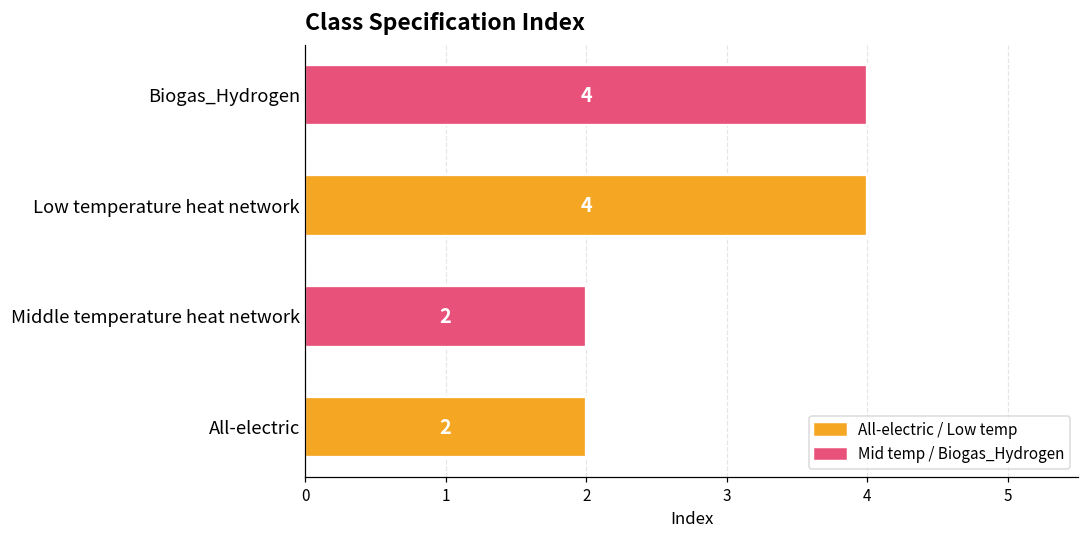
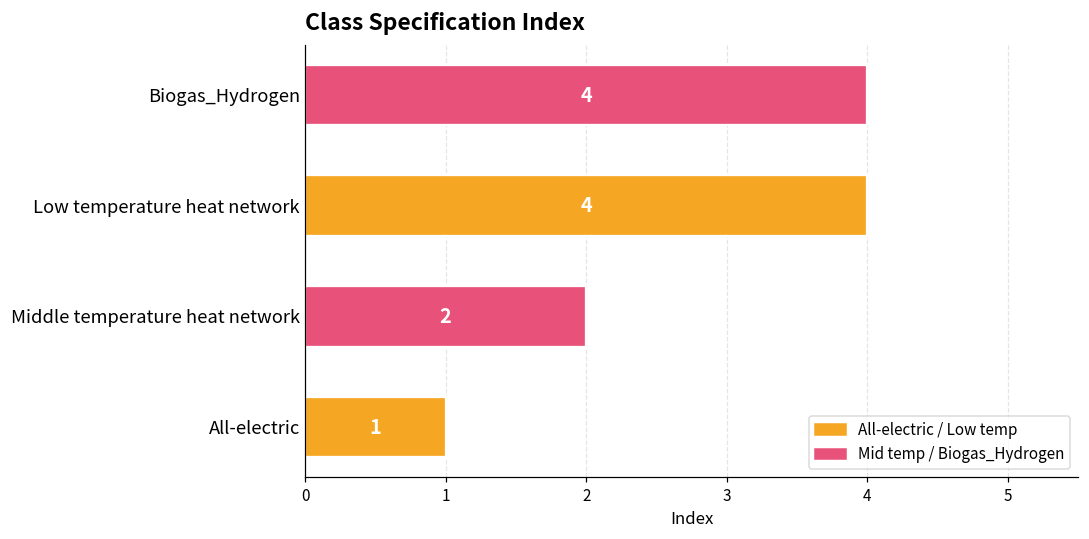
All-electric: 2 -> 1
